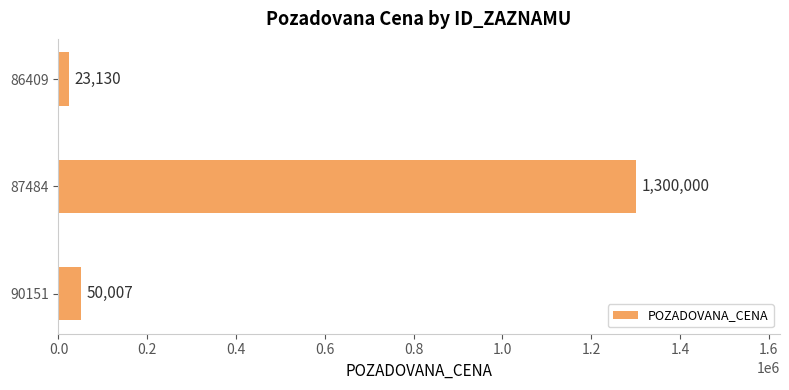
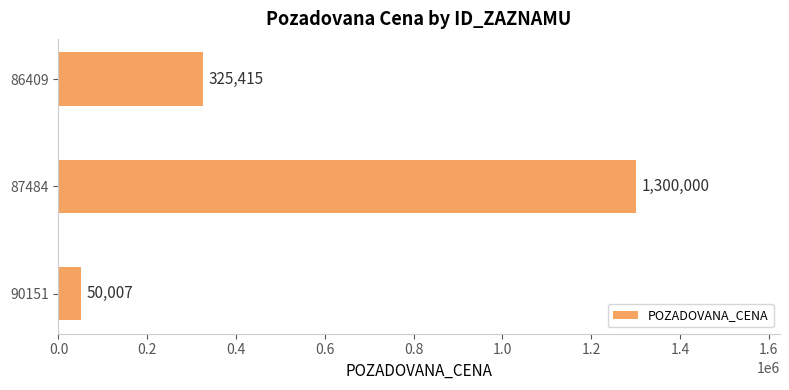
86409: 23,130 -> 325,415
